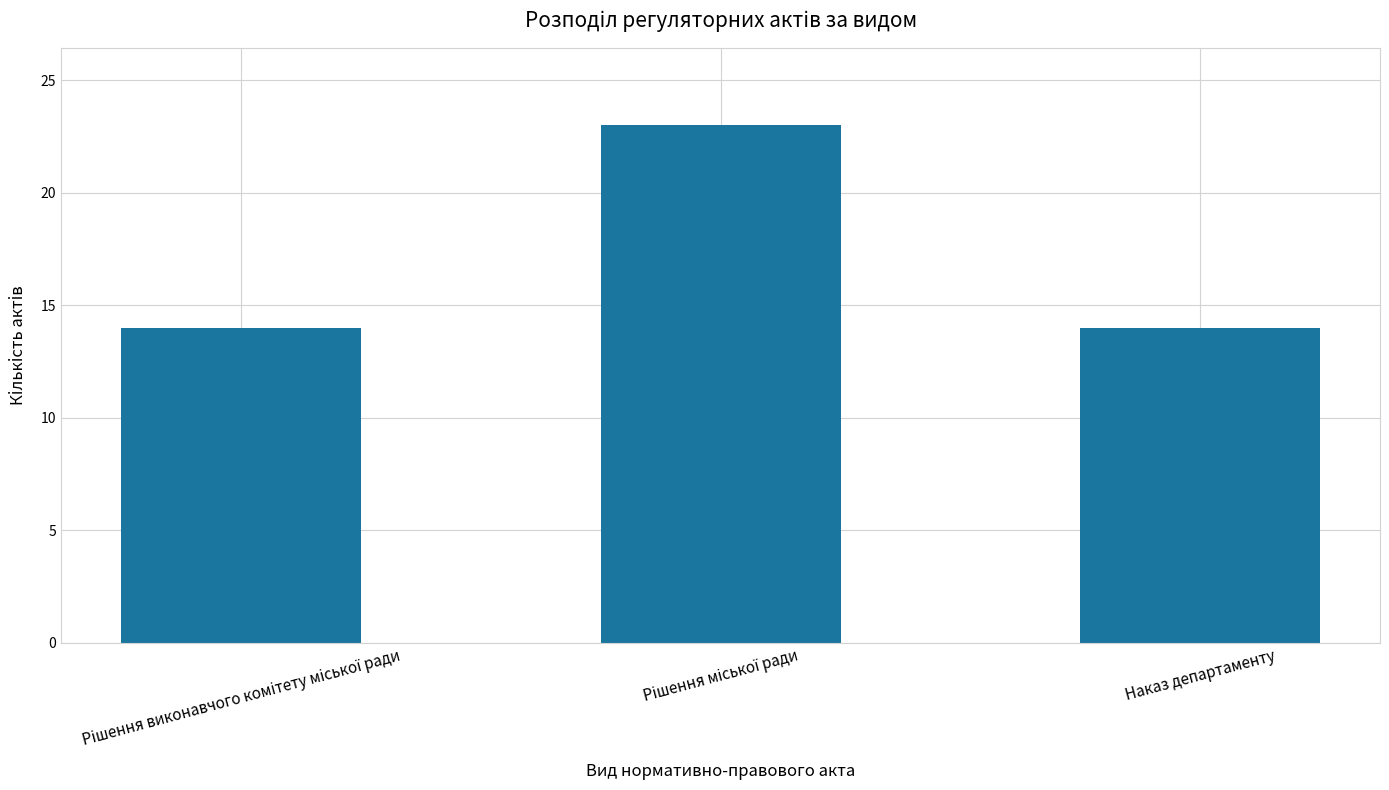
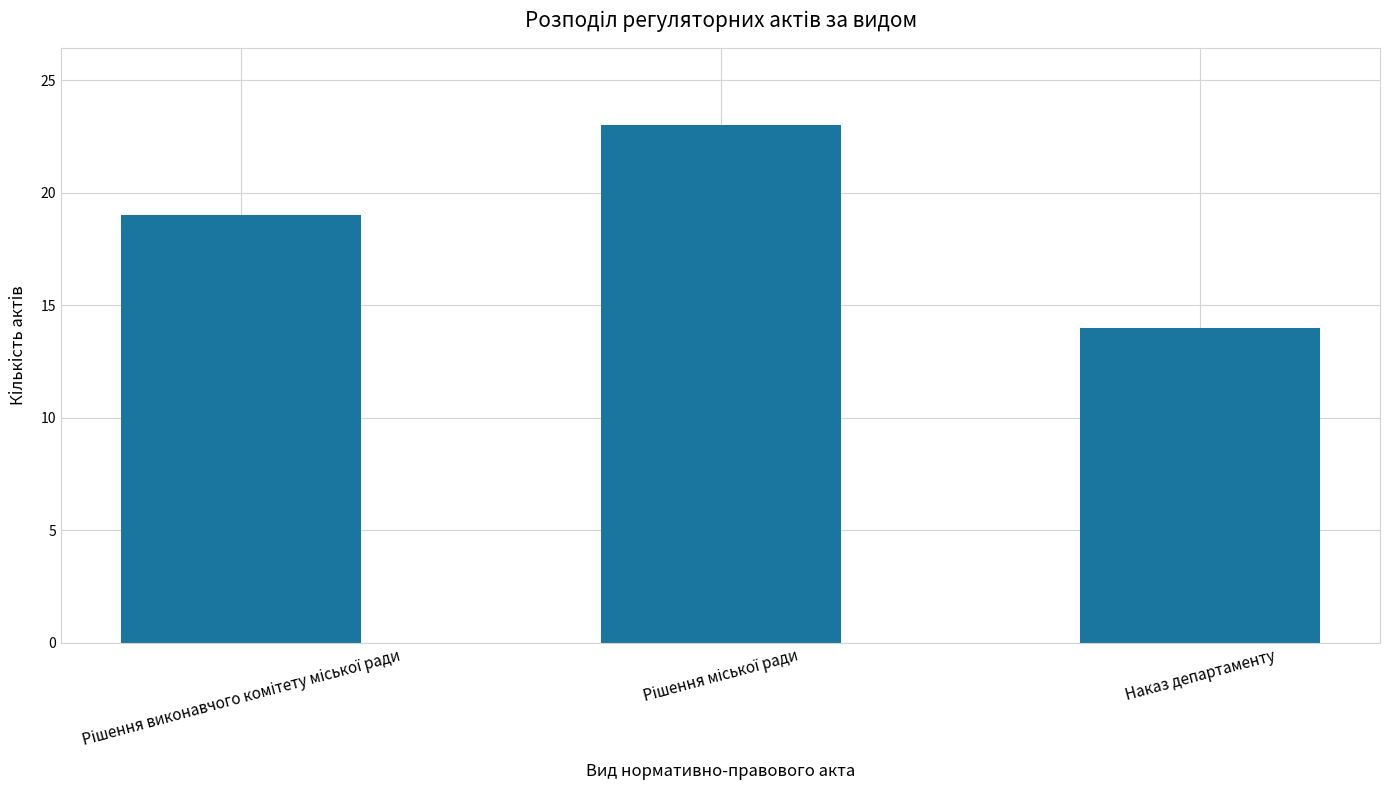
Рішення виконавчого комітету міської ради: 14 -> 19
